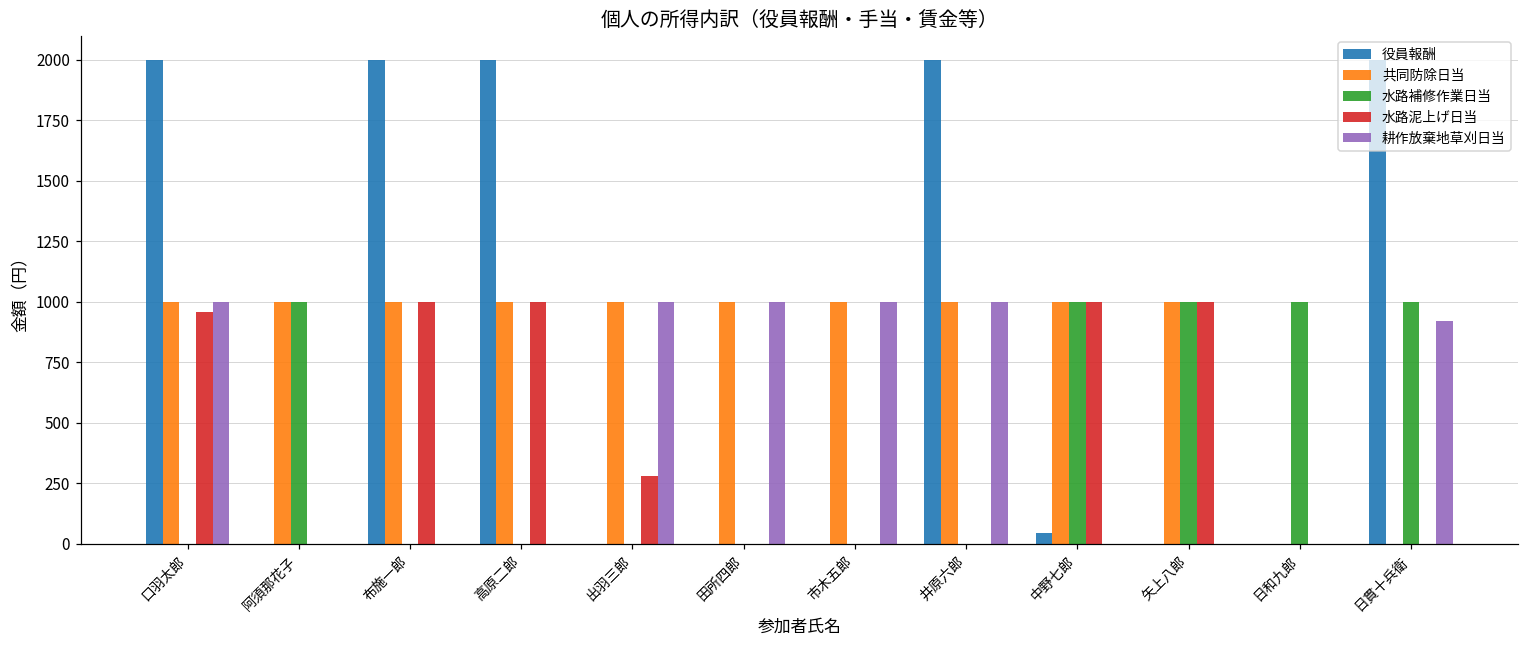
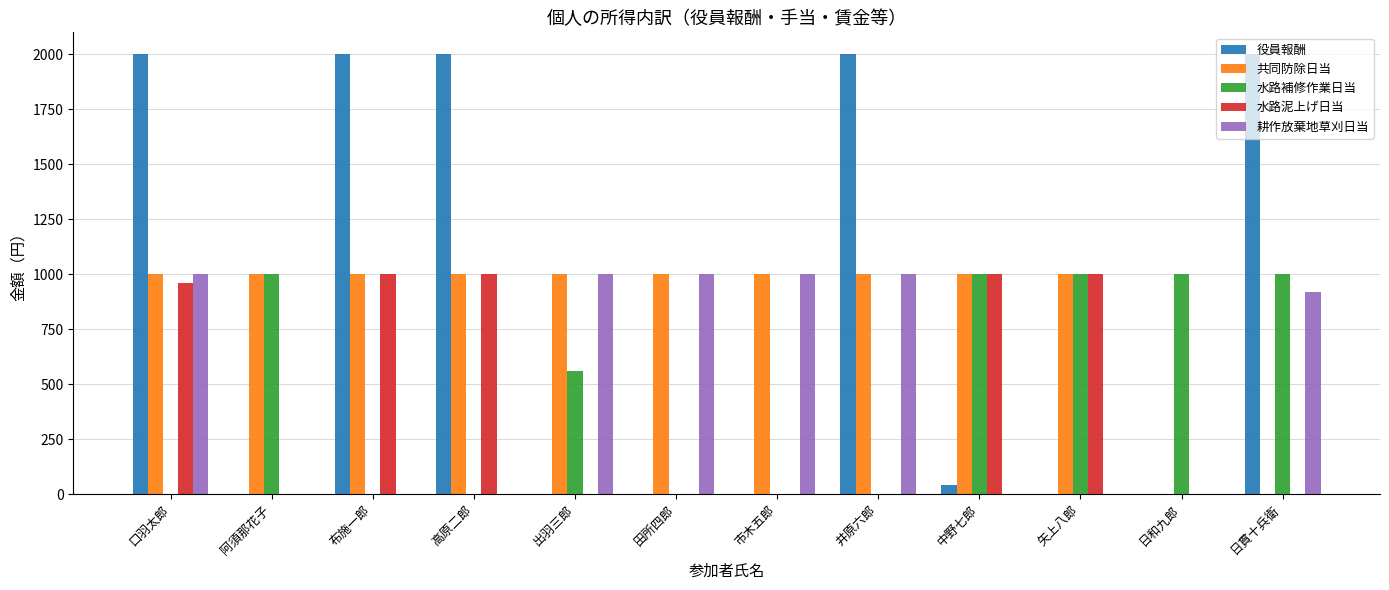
水路補修作業日当, 出羽三郎: 0 -> 560
水路泥上げ日当, 出羽三郎: 280 -> 0
